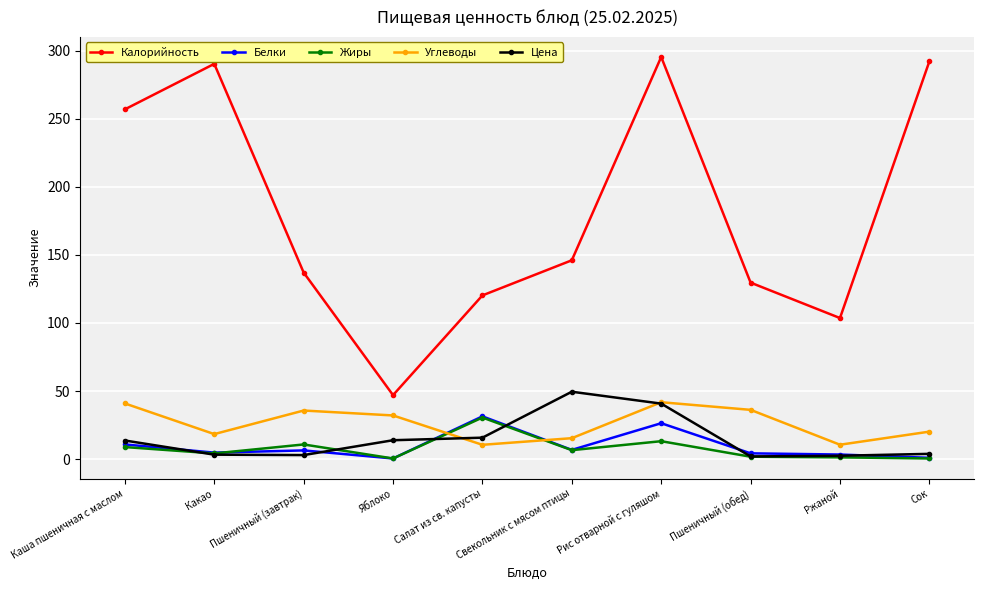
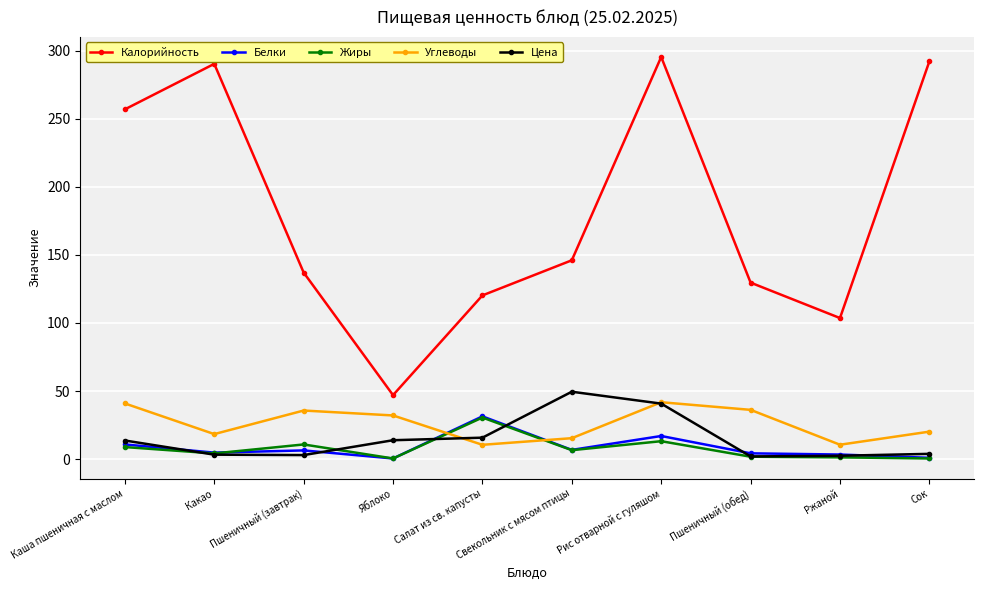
Белки, Рис отварной с гуляшом: 26 -> 17
